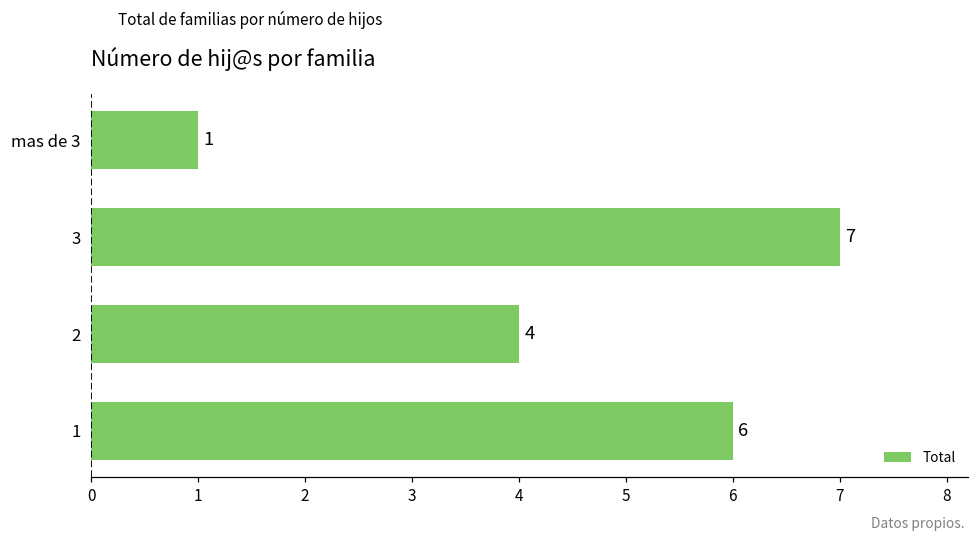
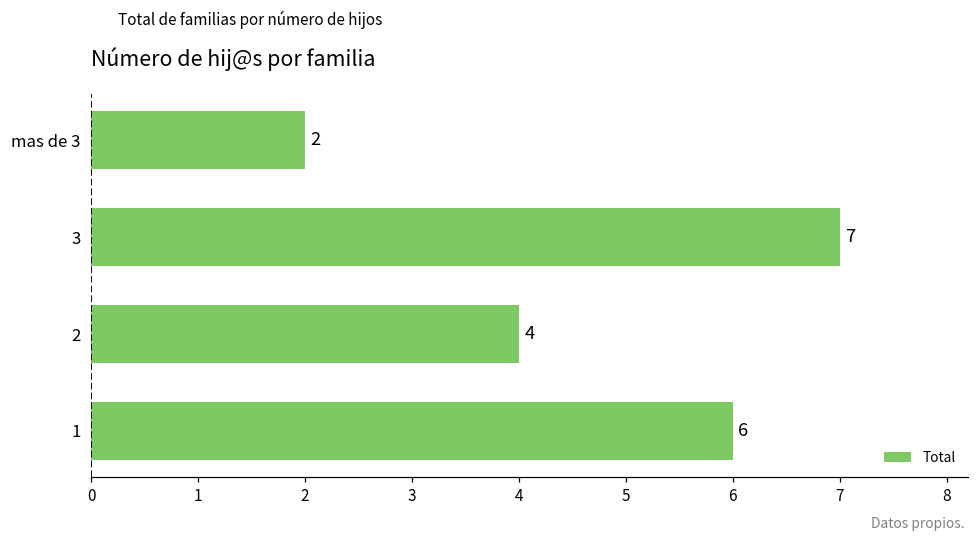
mas de 3: 1 -> 2
